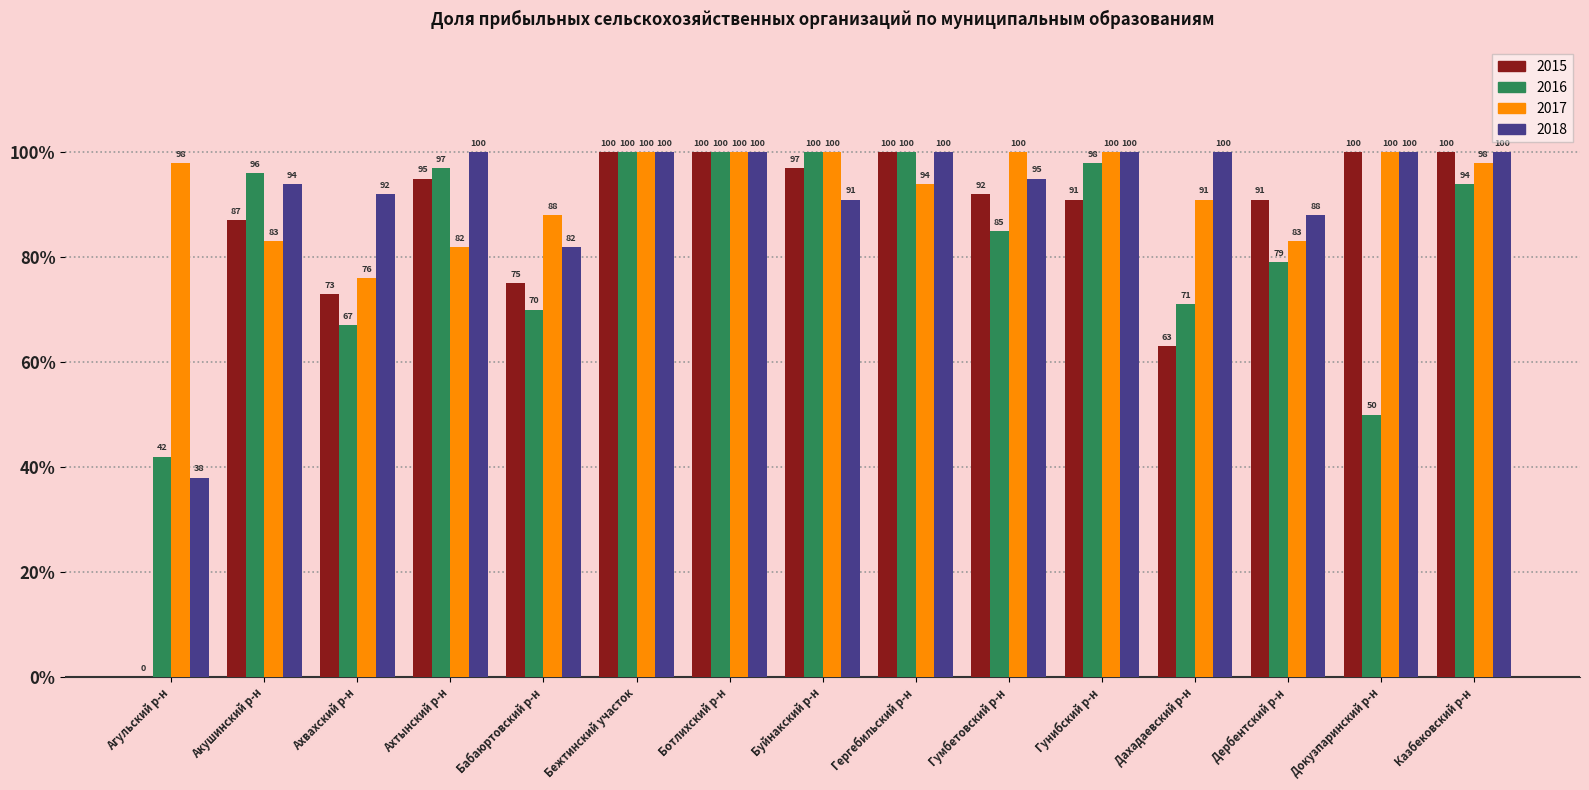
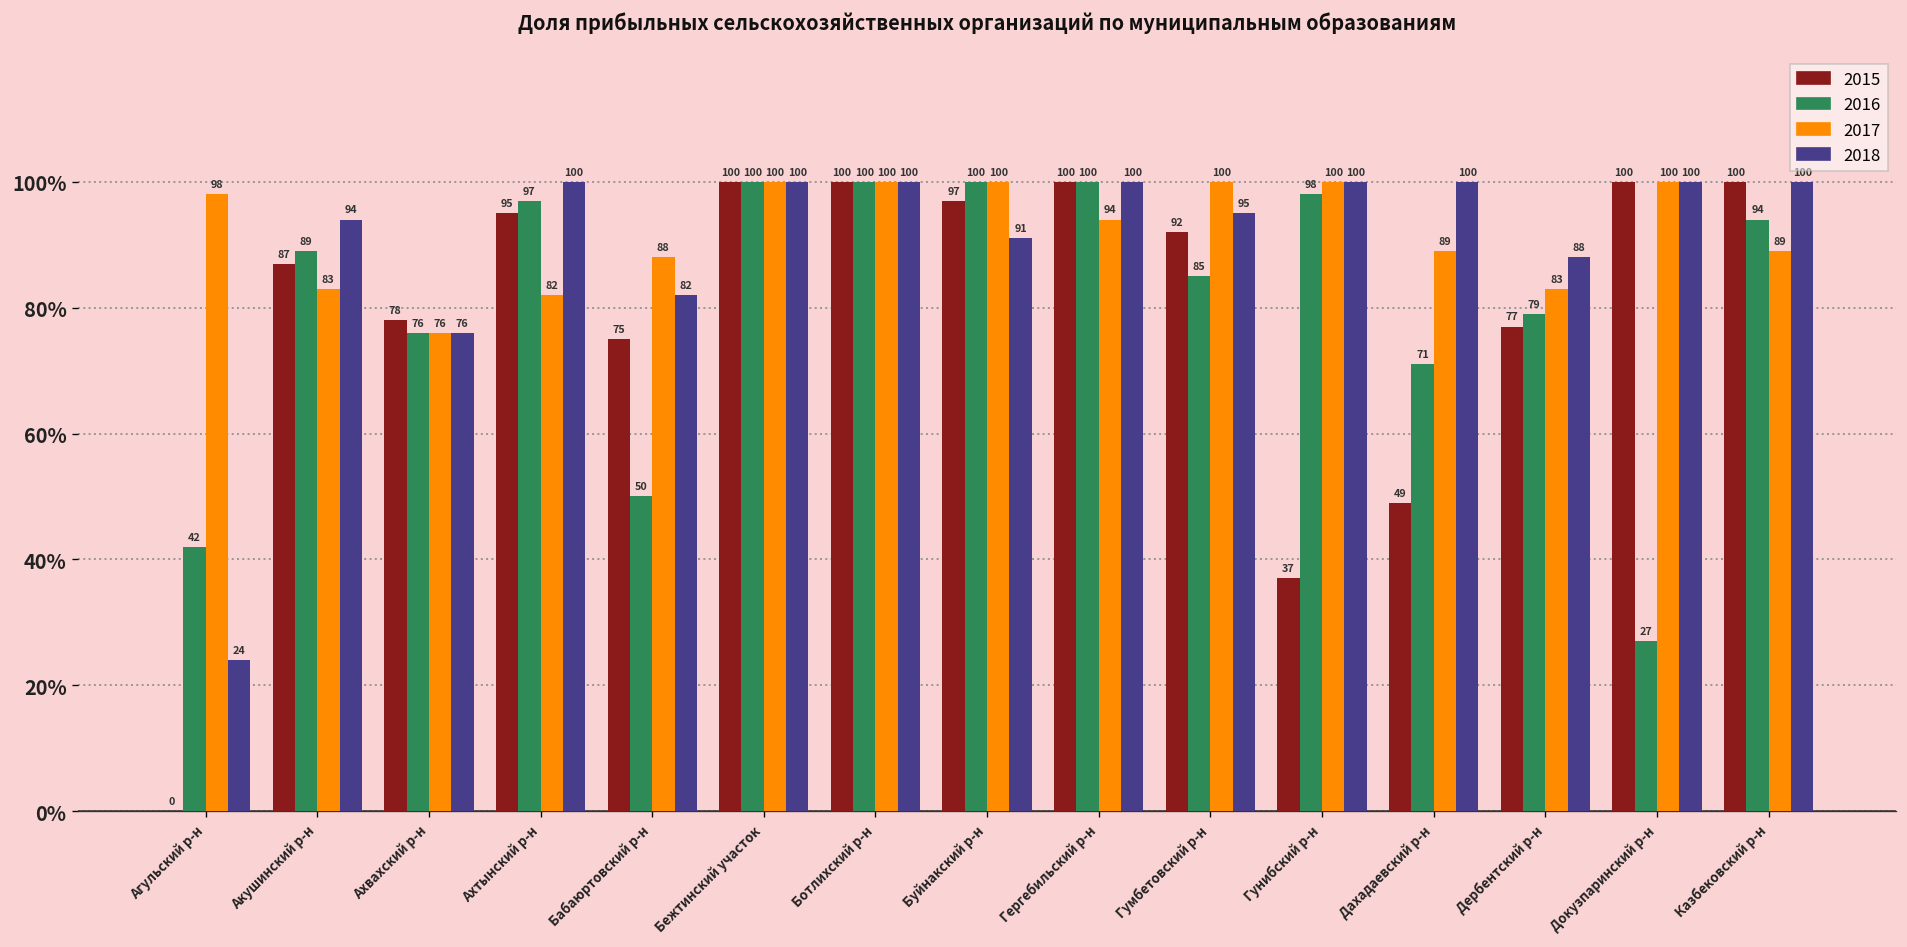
2018, Агульский р-н: 38 -> 24
2016, Акушинский р-н: 96 -> 89
2015, Ахвахский р-н: 73 -> 78
2016, Ахвахский р-н: 67 -> 76
2018, Ахвахский р-н: 92 -> 76
2016, Бабаюртовский р-н: 70 -> 50
2015, Гунибский р-н: 91 -> 37
2015, Дахадаевский р-н: 63 -> 49
2017, Дахадаевский р-н: 91 -> 89
2015, Дербентский р-н: 91 -> 77
2016, Докузпаринский р-н: 50 -> 27
2017, Казбековский р-н: 98 -> 89
